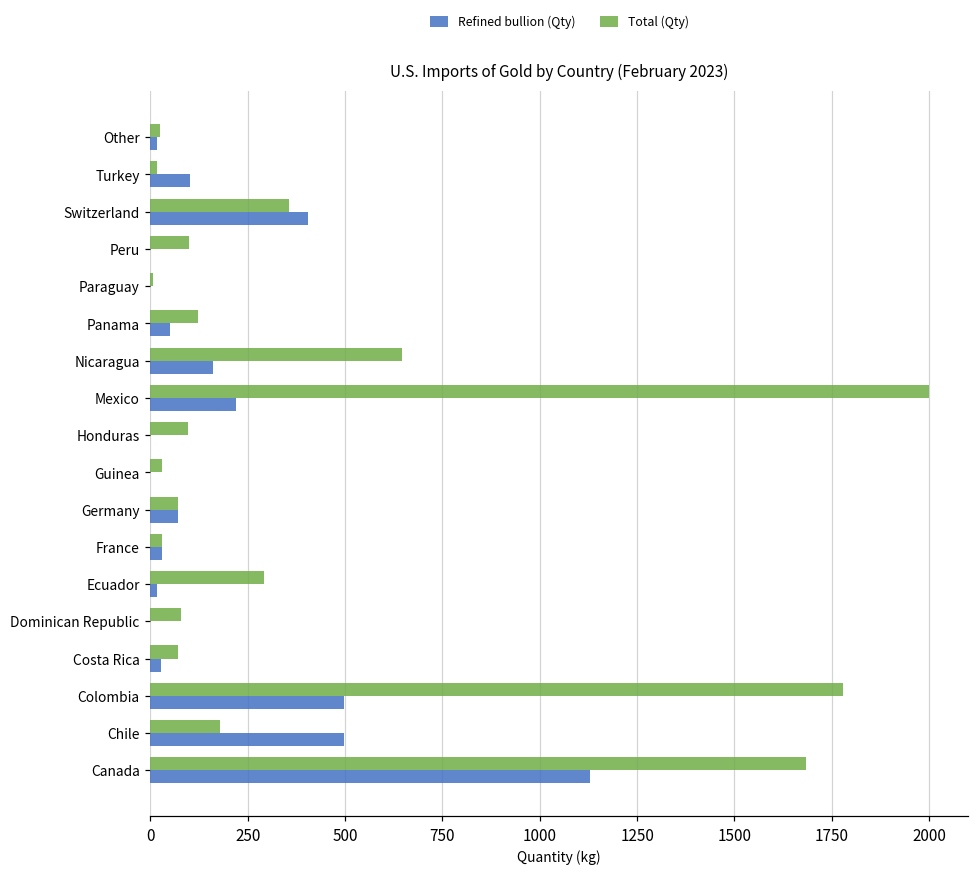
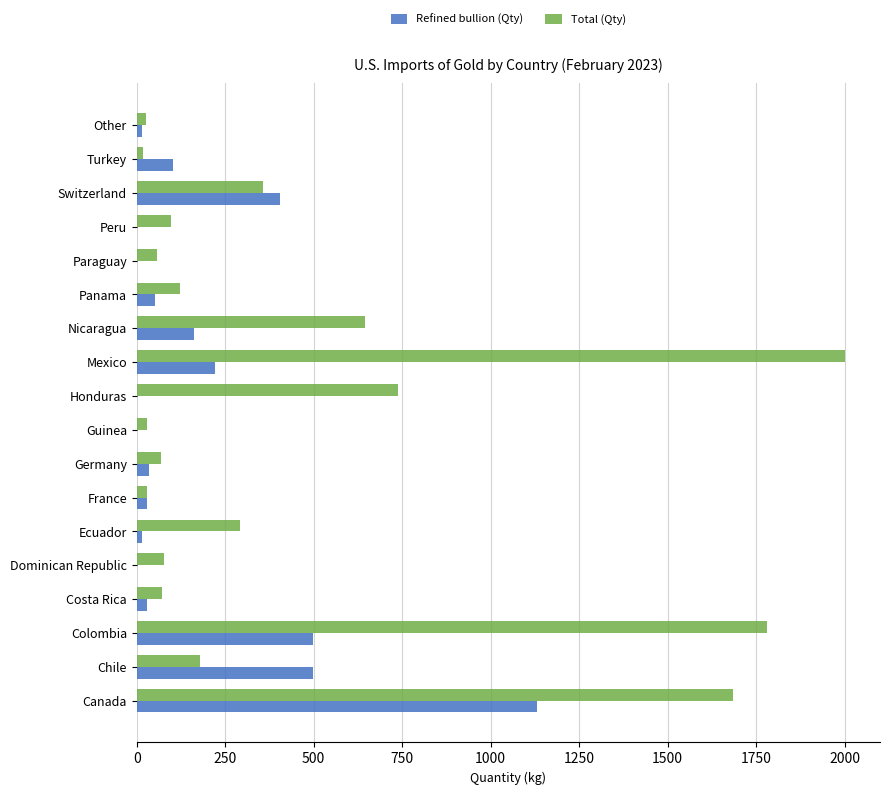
Total (Qty), Paraguay: 10 -> 60
Total (Qty), Honduras: 100 -> 740
Refined bullion (Qty), Germany: 70 -> 40
